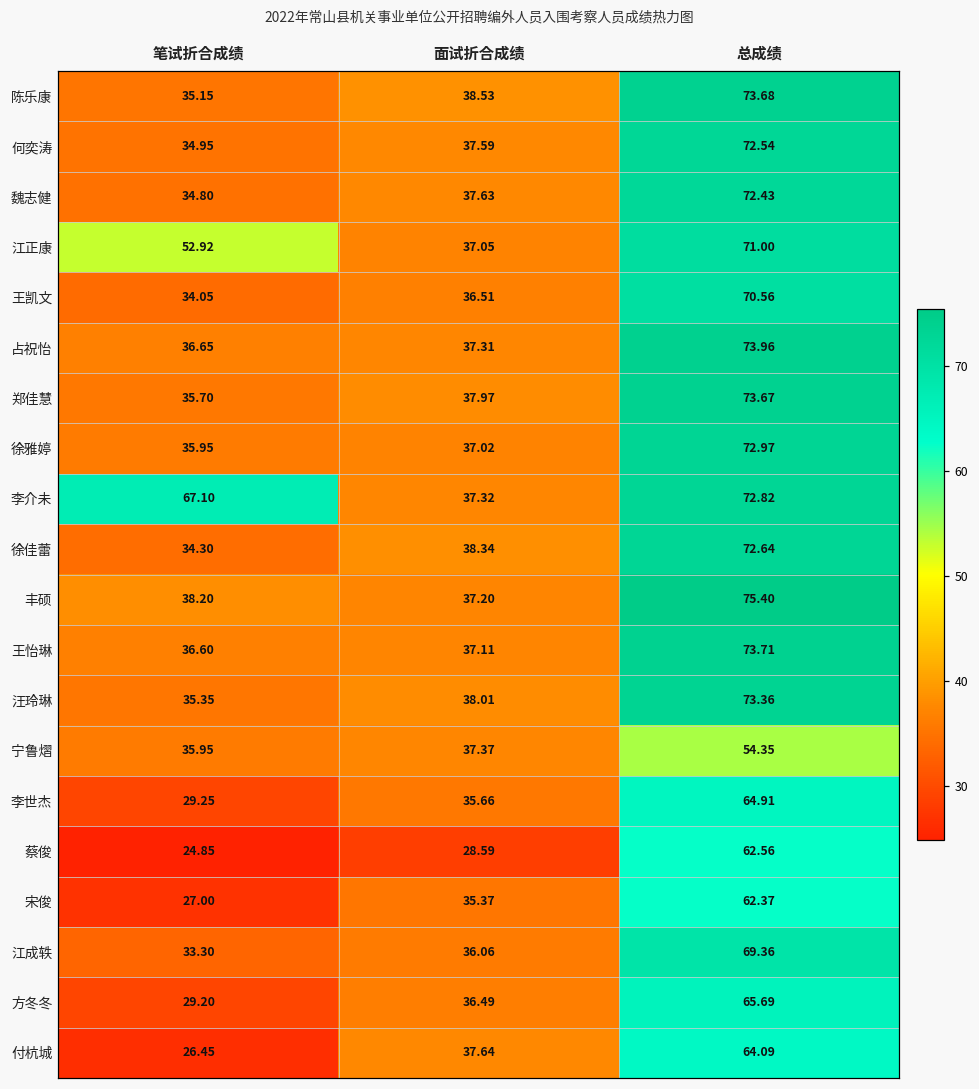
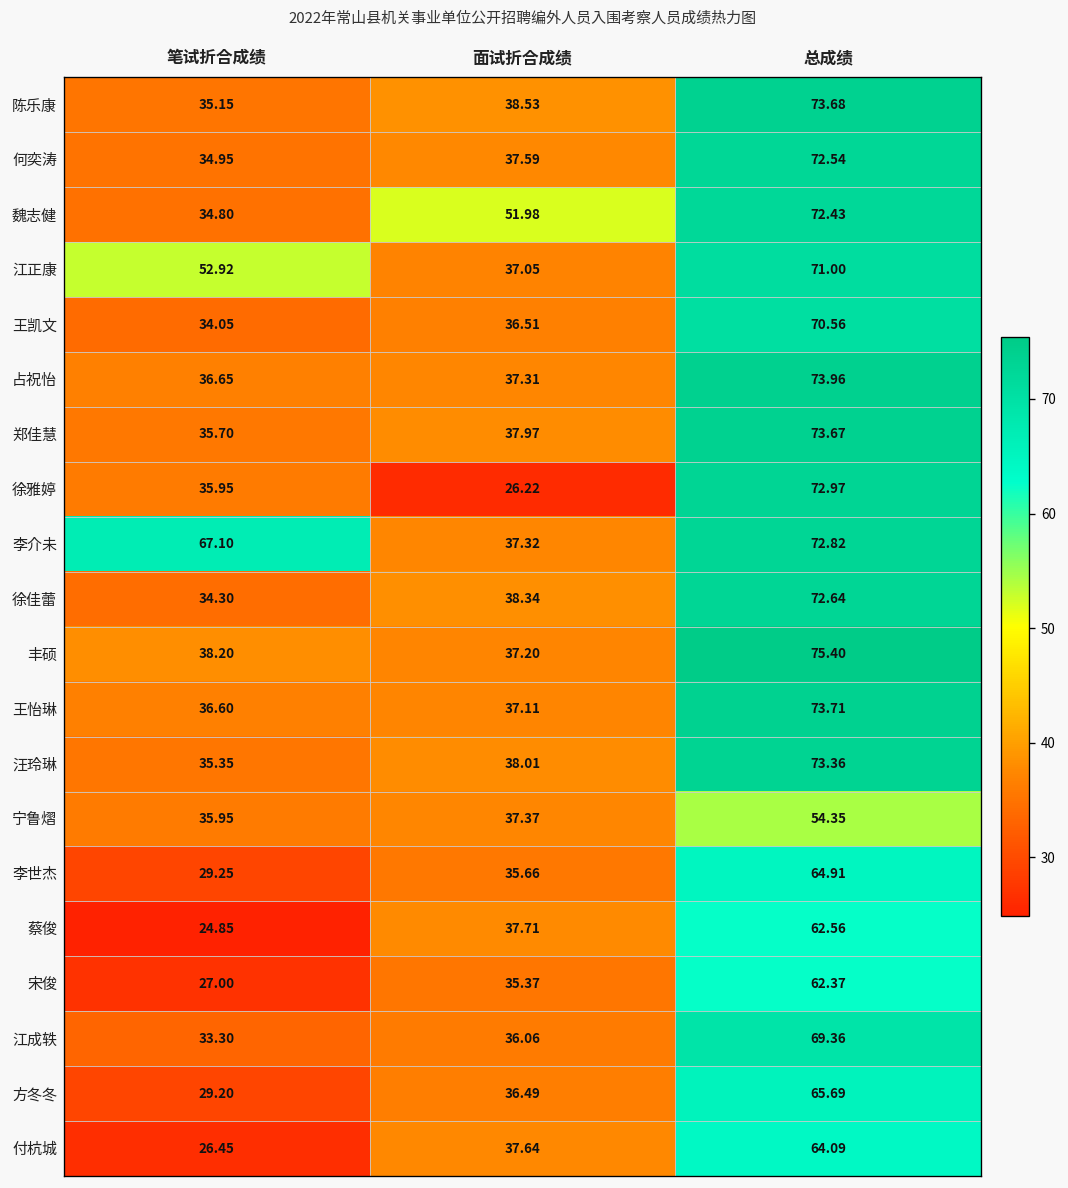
魏志健, 面试折合成绩: 37.63 -> 51.98
徐雅婷, 面试折合成绩: 37.02 -> 26.22
蔡俊, 面试折合成绩: 28.59 -> 37.71
